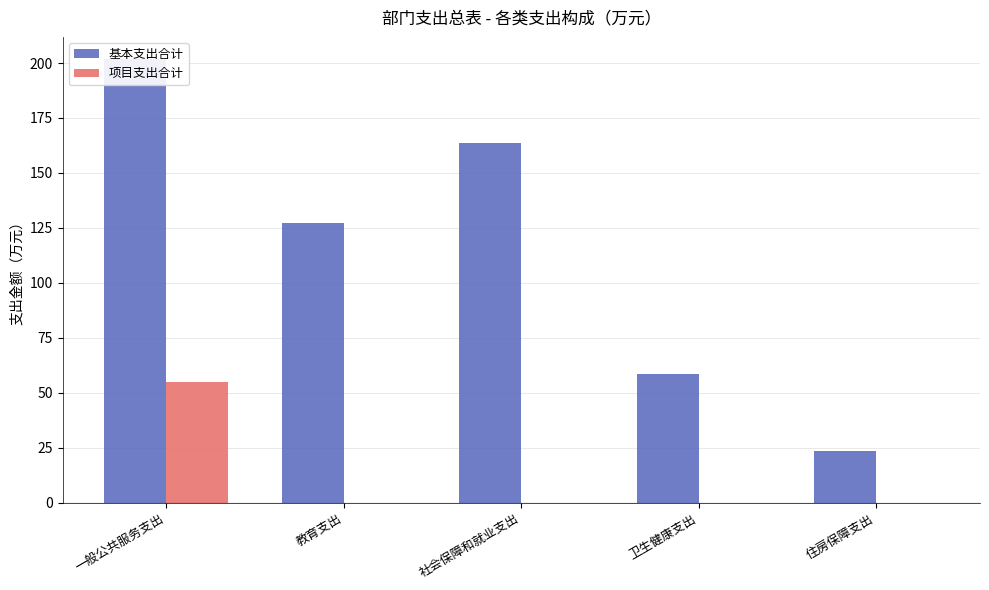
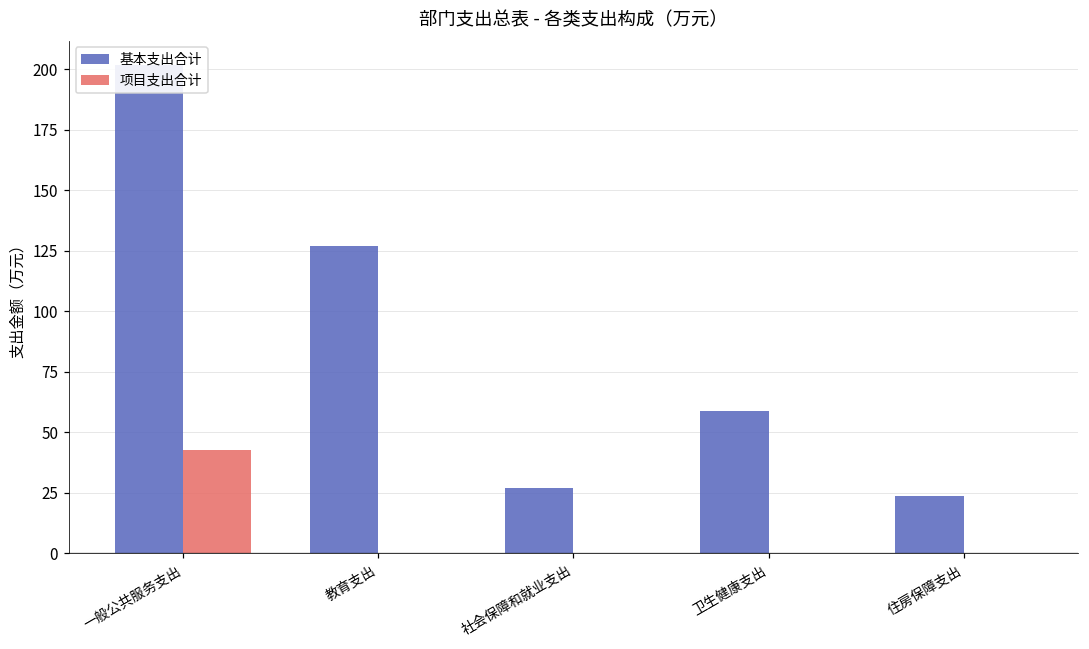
项目支出合计, 一般公共服务支出: 55 -> 43
基本支出合计, 社会保障和就业支出: 164 -> 27
